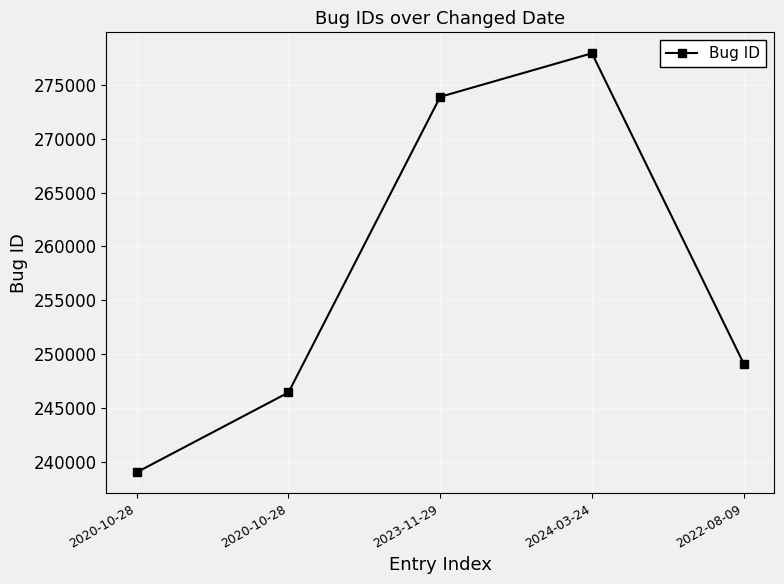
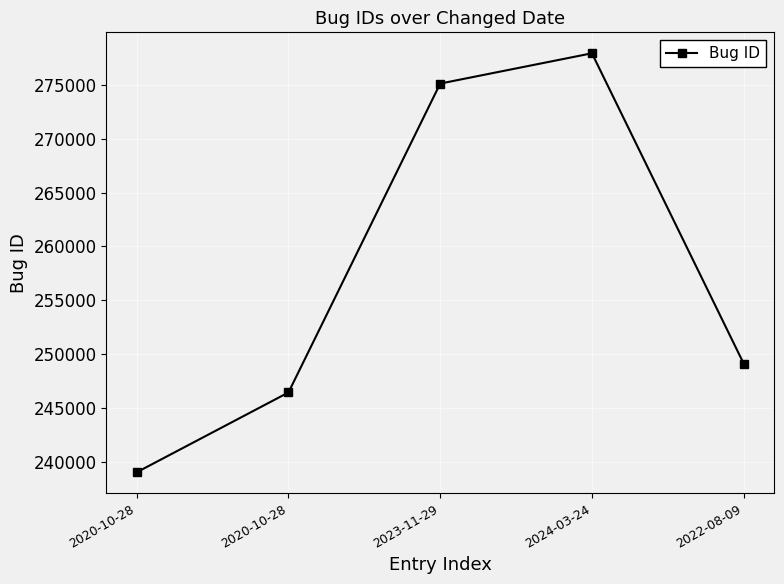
2023-11-29: 273900 -> 275100
